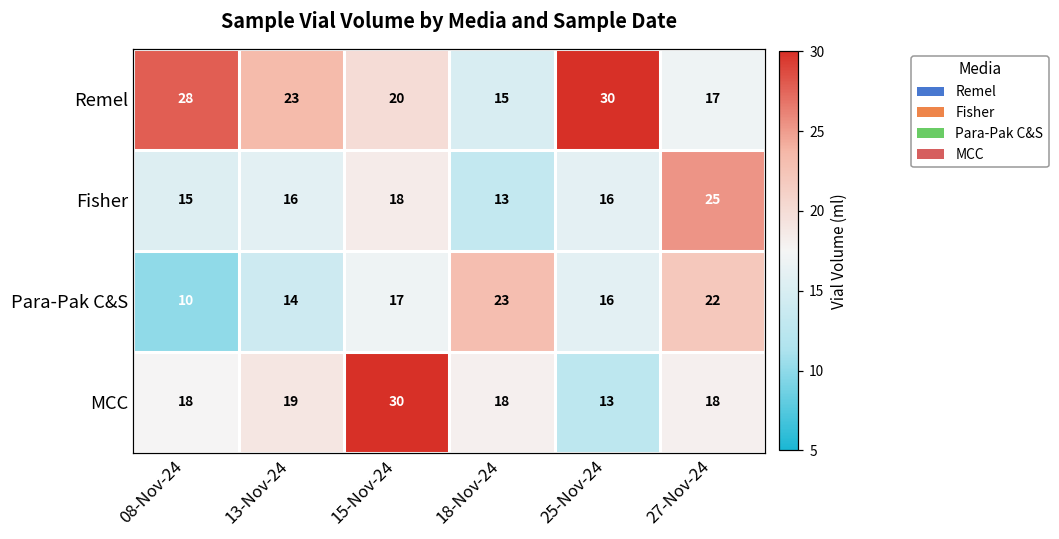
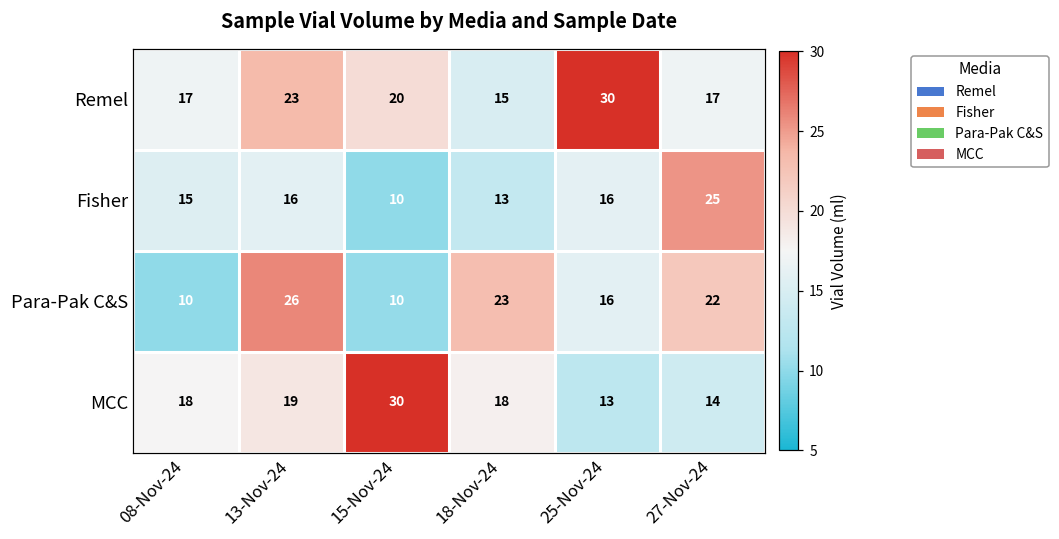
Remel, 08-Nov-24: 28 -> 17
Fisher, 15-Nov-24: 18 -> 10
Para-Pak C&S, 13-Nov-24: 14 -> 26
Para-Pak C&S, 15-Nov-24: 17 -> 10
MCC, 27-Nov-24: 18 -> 14
